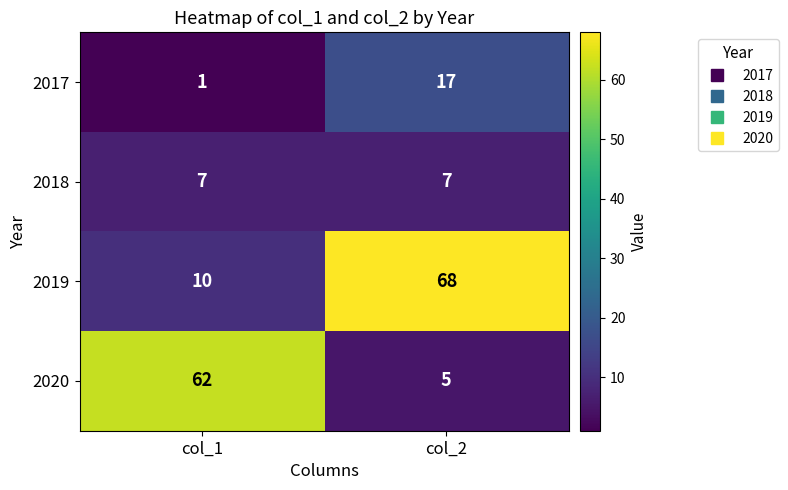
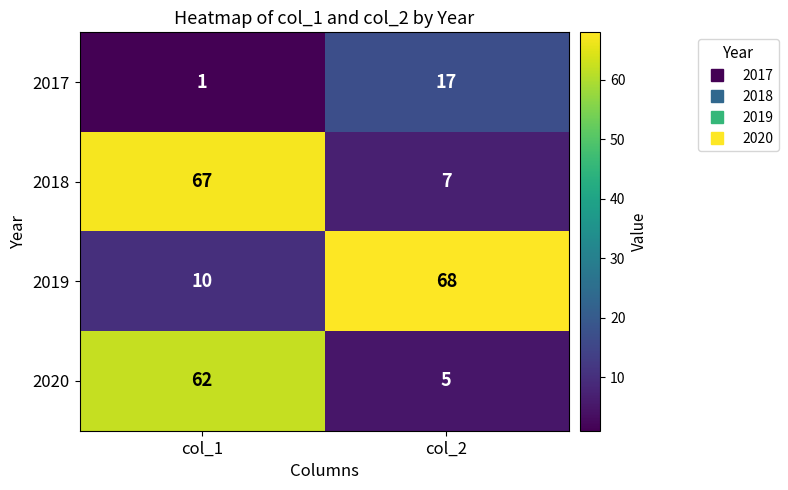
2018, col_1: 7 -> 67
